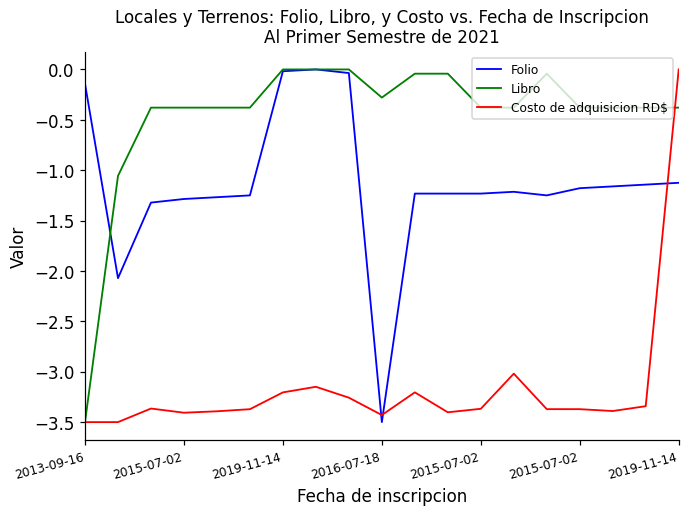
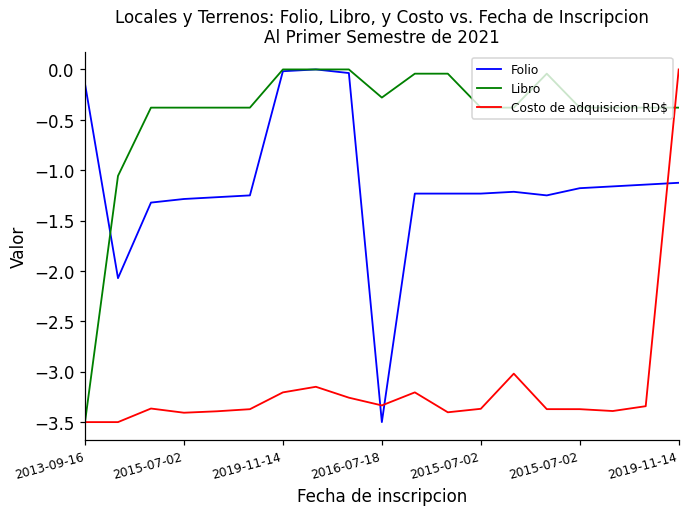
Costo de adquisicion RD$, 2016-07-18: -3.4 -> -3.3
